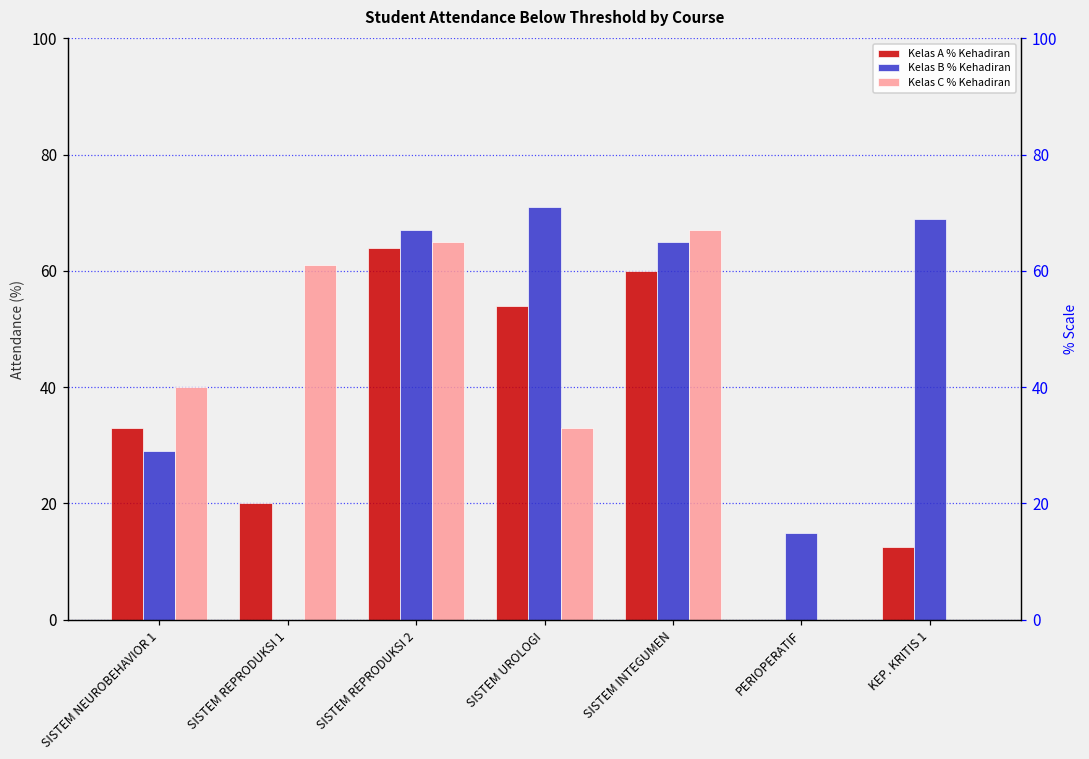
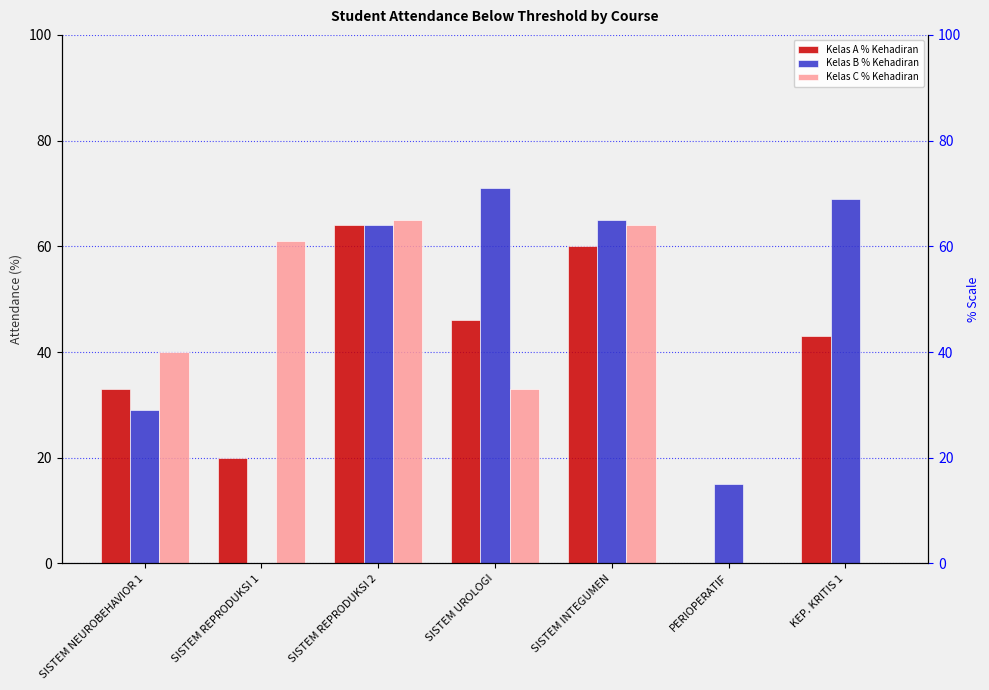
Kelas B % Kehadiran, SISTEM REPRODUKSI 2: 67 -> 64
Kelas A % Kehadiran, SISTEM UROLOGI: 54 -> 46
Kelas C % Kehadiran, SISTEM INTEGUMEN: 67 -> 64
Kelas A % Kehadiran, KEP. KRITIS 1: 13 -> 43
